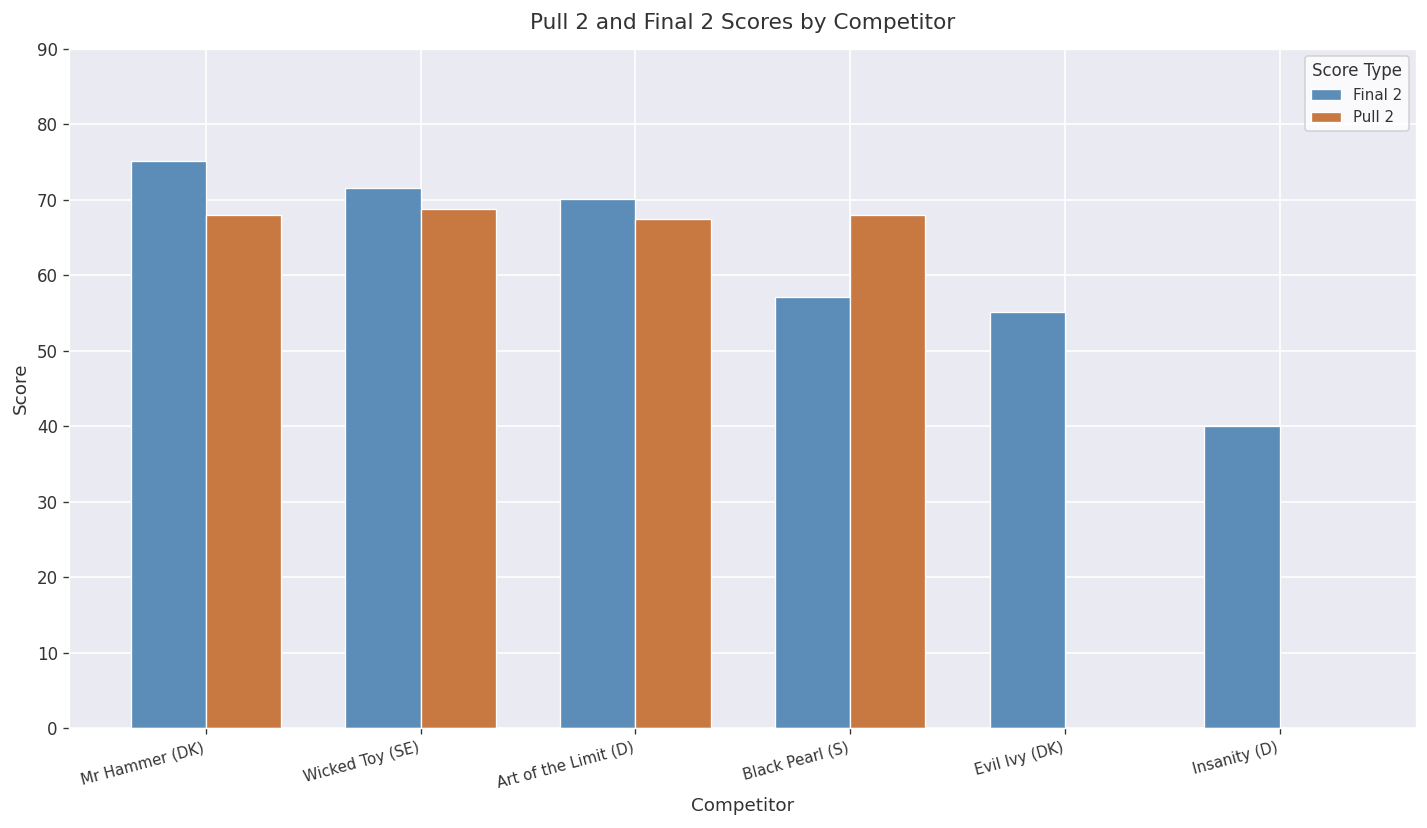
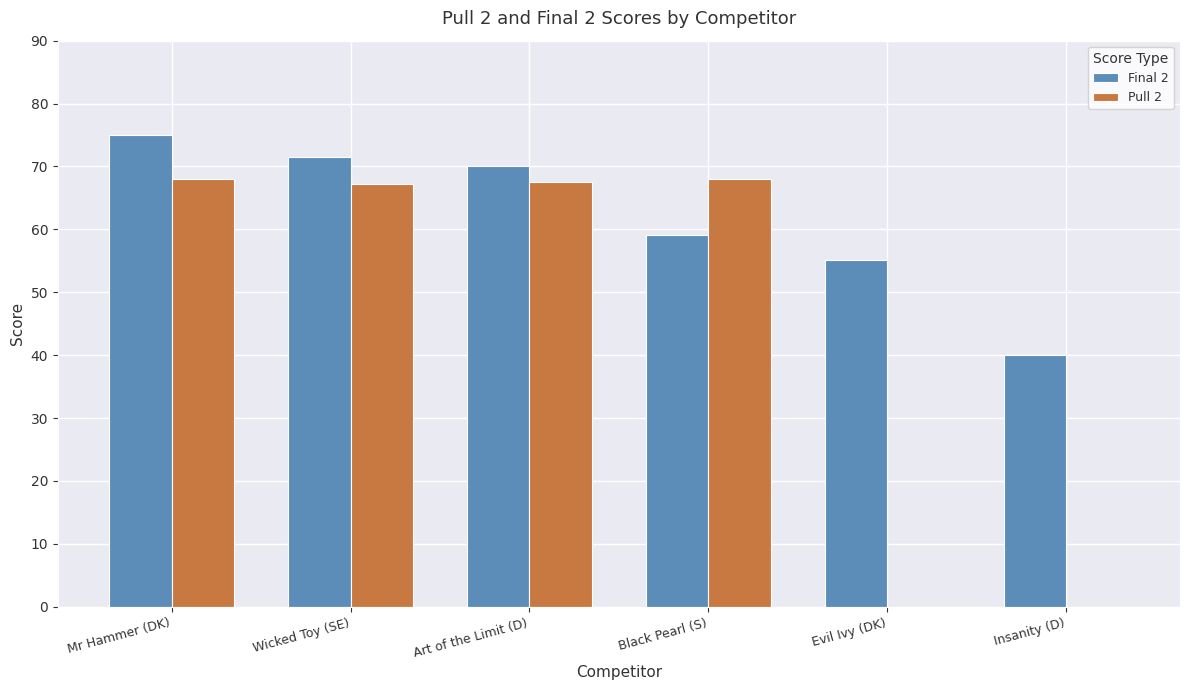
Pull 2, Wicked Toy (SE): 69 -> 67
Final 2, Black Pearl (S): 57 -> 59
